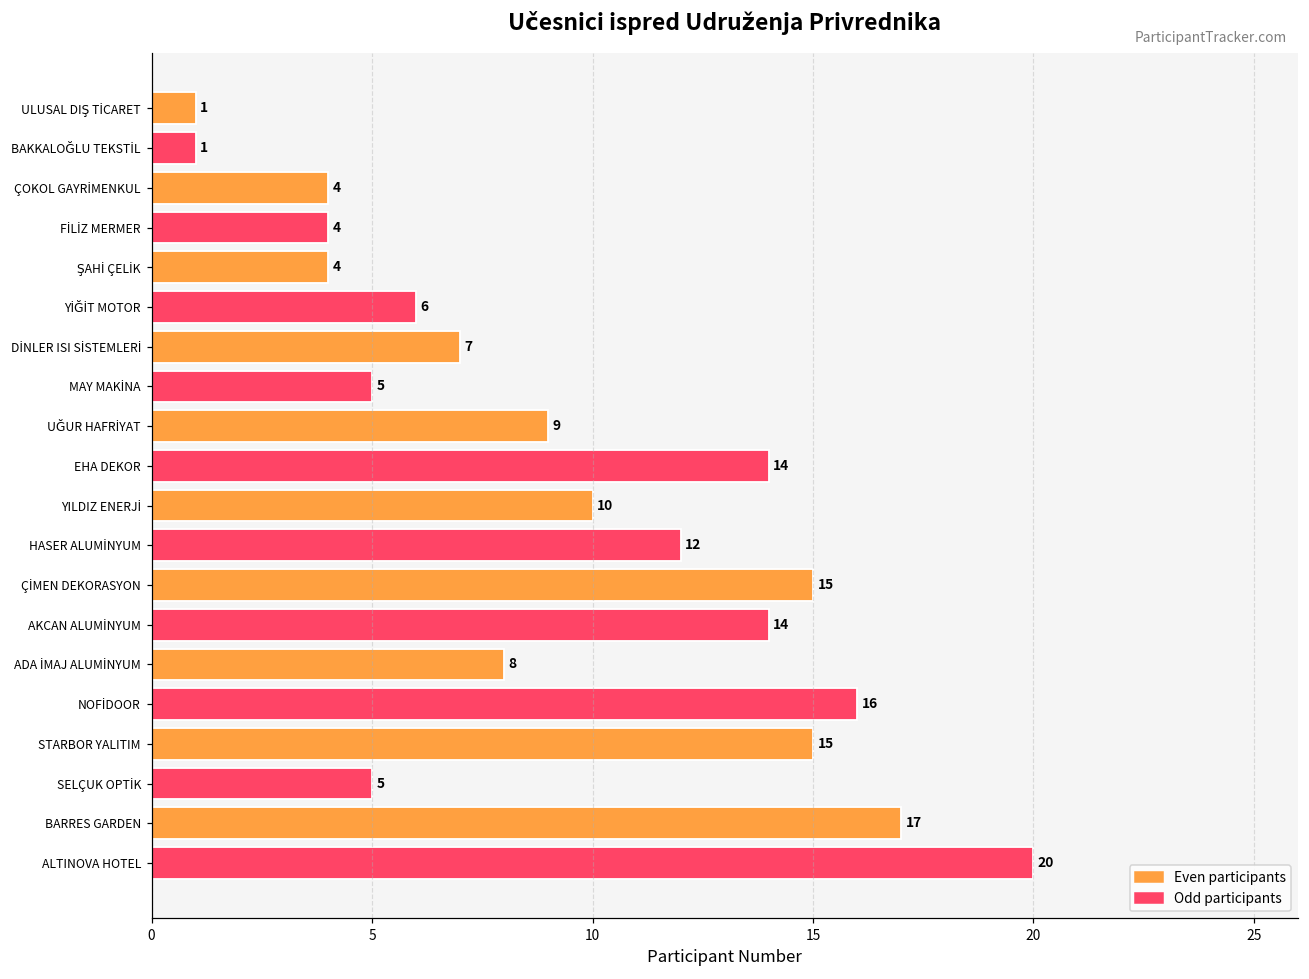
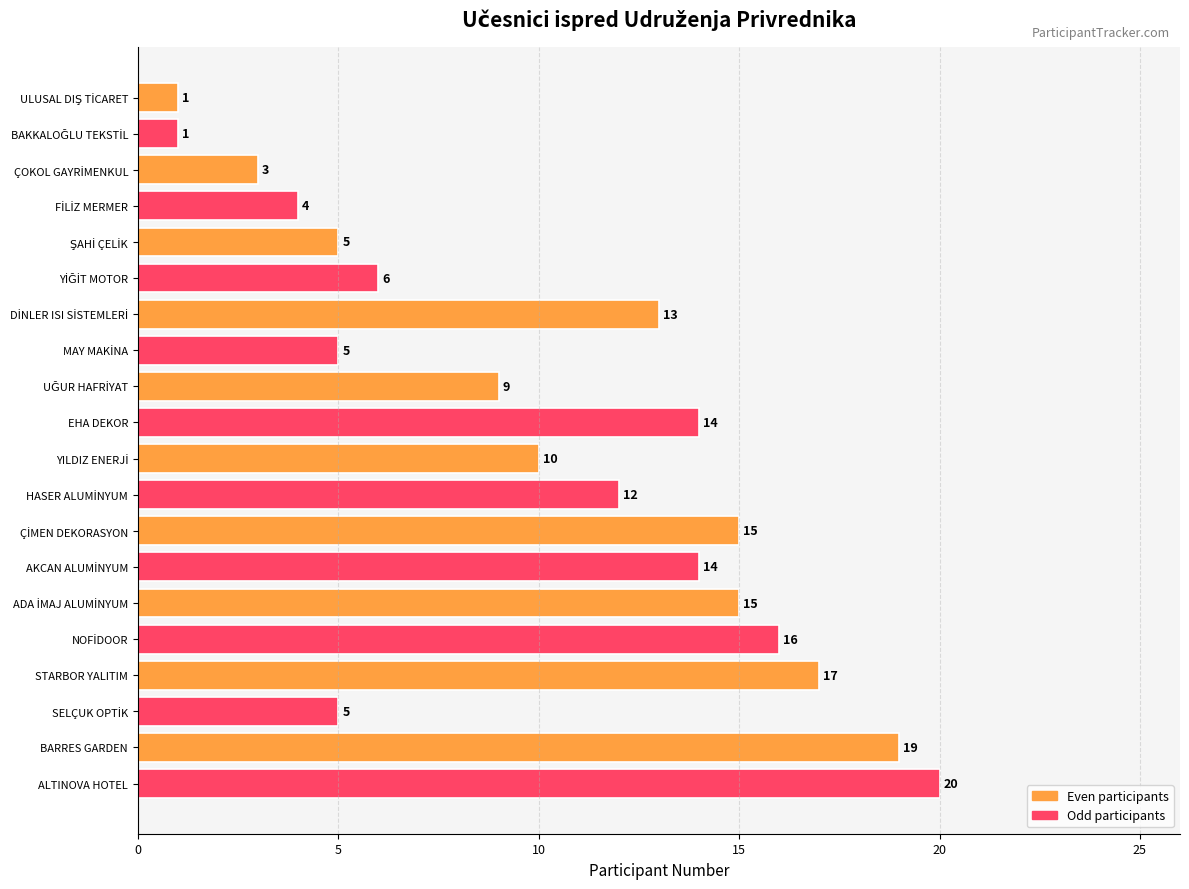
ÇOKOL GAYRİMENKUL: 4 -> 3
ŞAHİ ÇELİK: 4 -> 5
DİNLER ISI SİSTEMLERİ: 7 -> 13
ADA İMAJ ALUMİNYUM: 8 -> 15
STARBOR YALITIM: 15 -> 17
BARRES GARDEN: 17 -> 19
